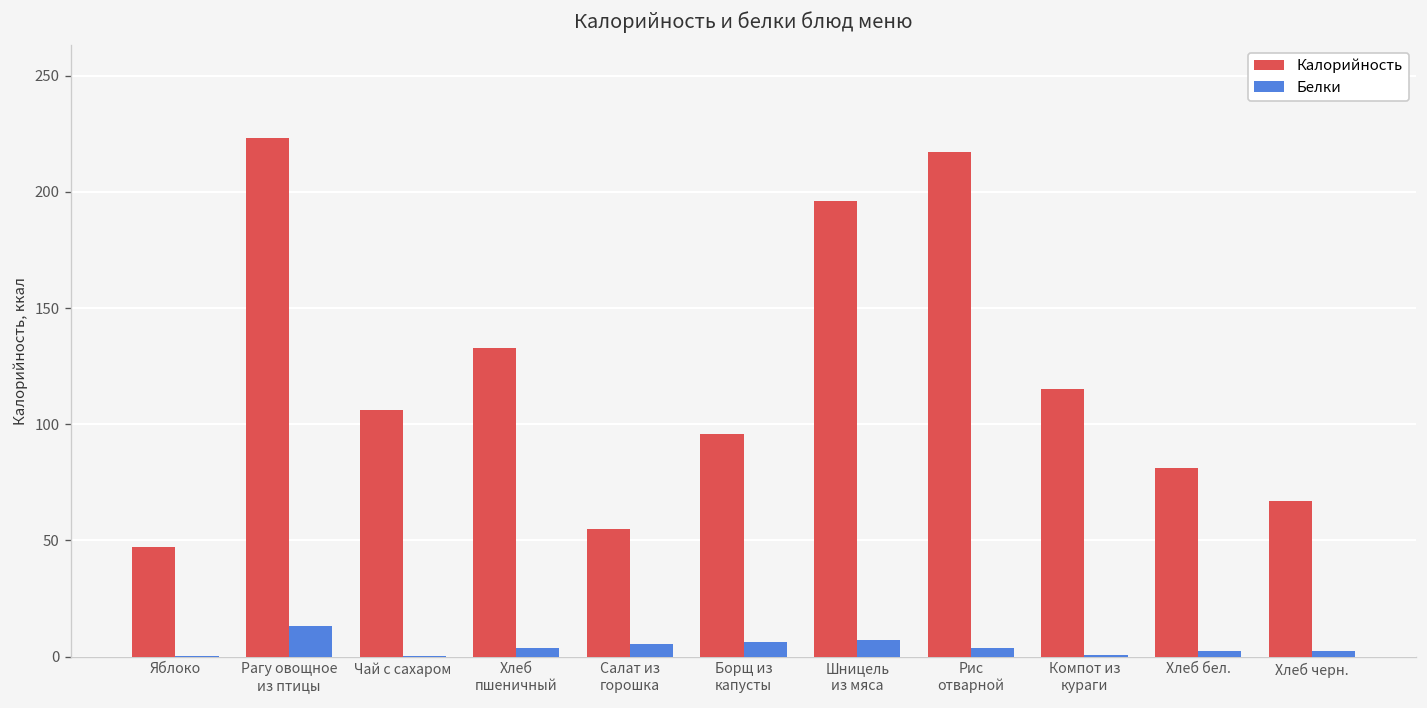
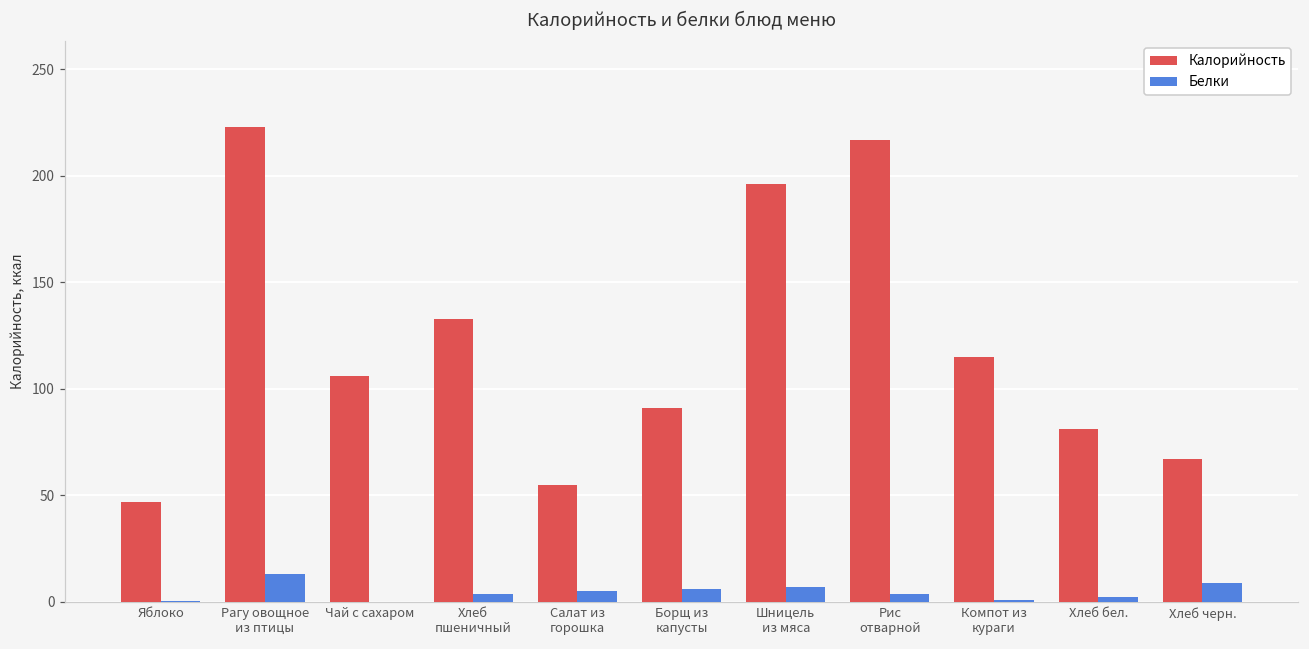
Калорийность, Борщ из капусты: 96 -> 91
Белки, Хлеб черн.: 2 -> 9
